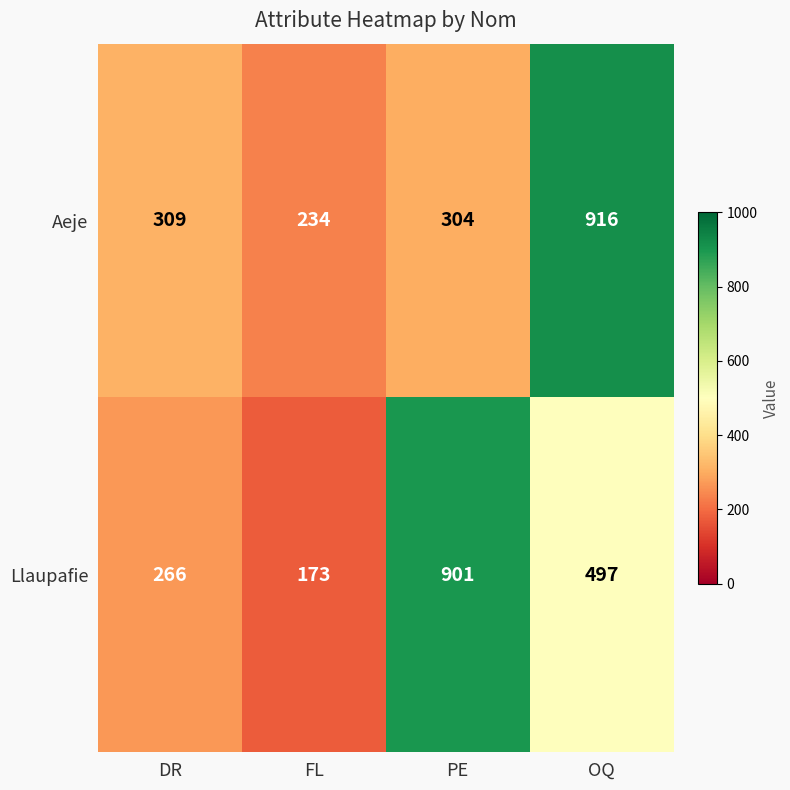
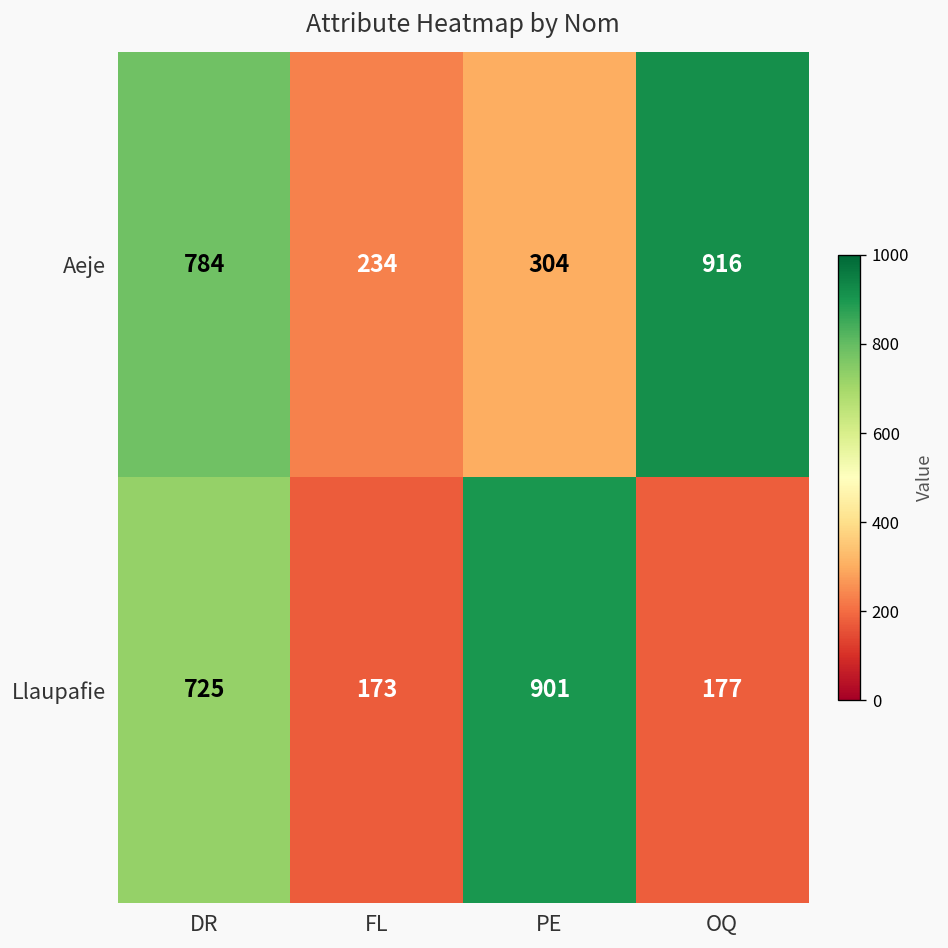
Aeje, DR: 309 -> 784
Llaupafie, DR: 266 -> 725
Llaupafie, OQ: 497 -> 177
